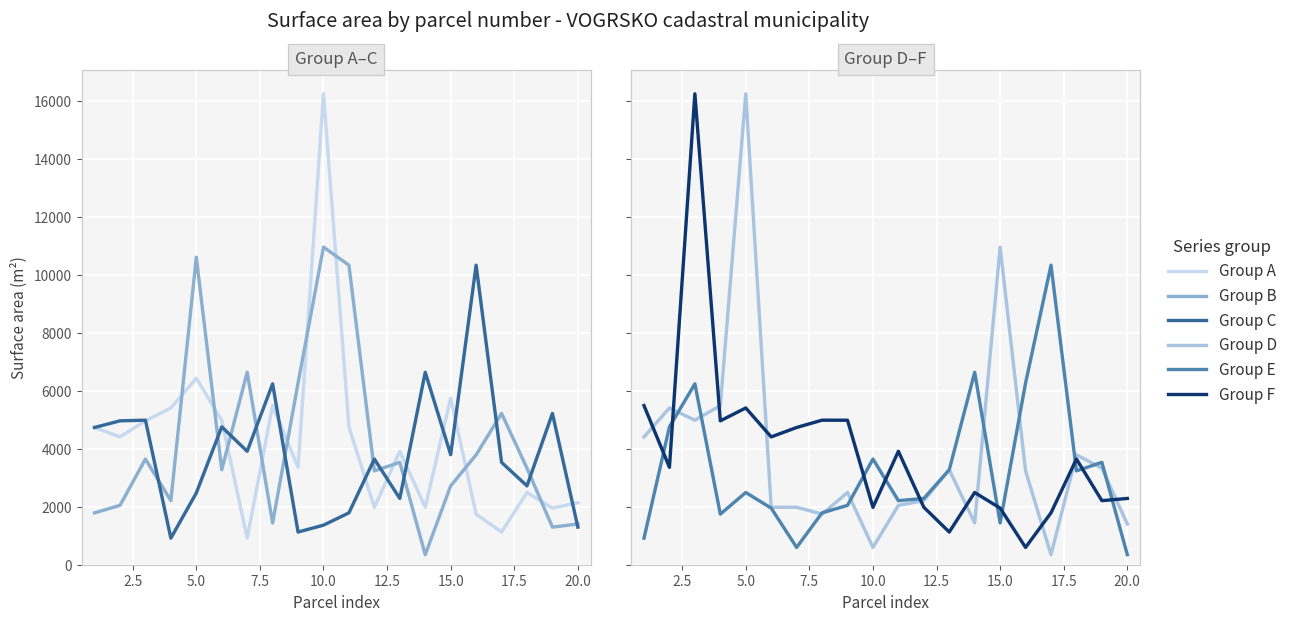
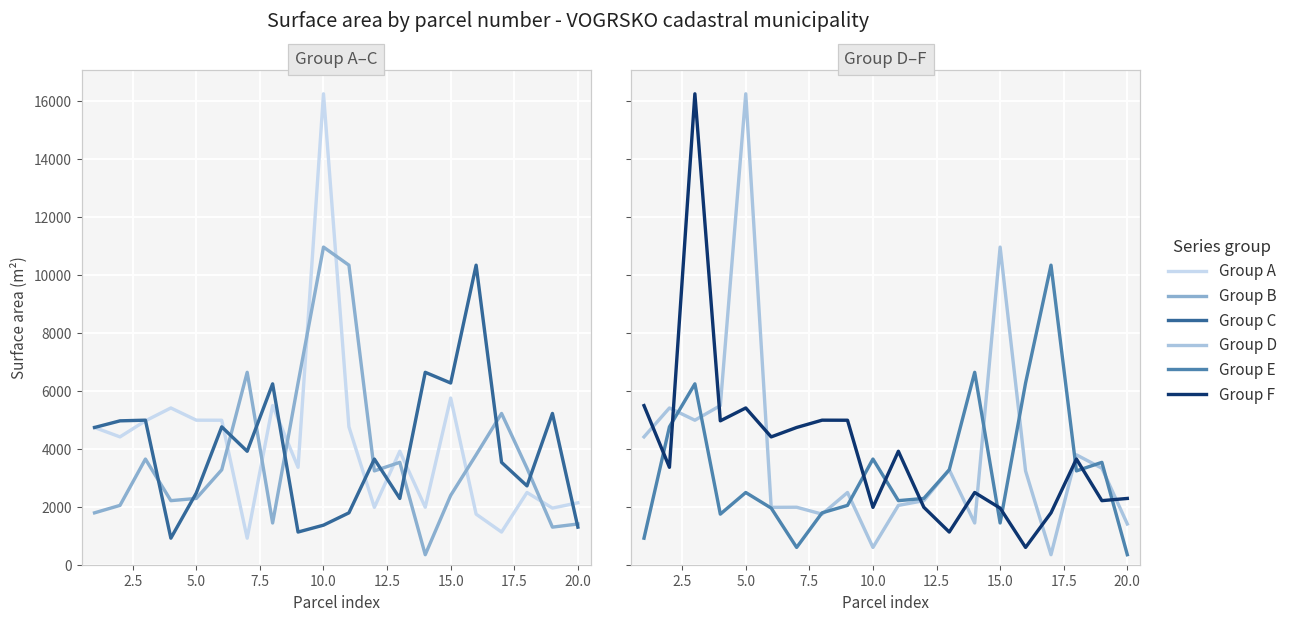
Group A–C, Group A, 5.0: 6400 -> 5000
Group A–C, Group B, 5.0: 10600 -> 2300
Group A–C, Group B, 15.0: 2700 -> 2400
Group A–C, Group C, 15.0: 3800 -> 6300
